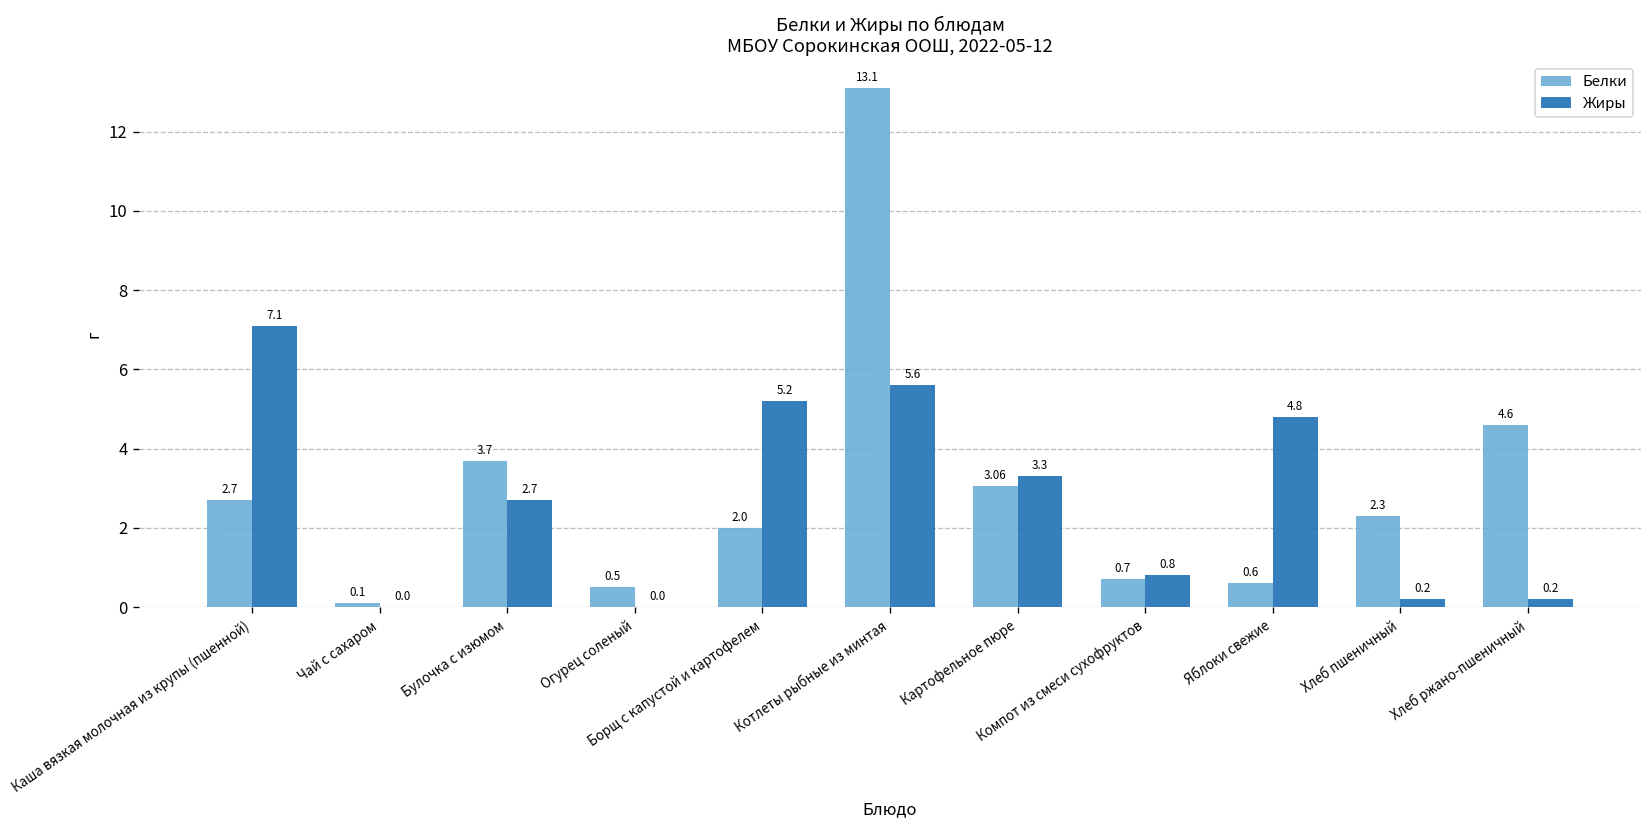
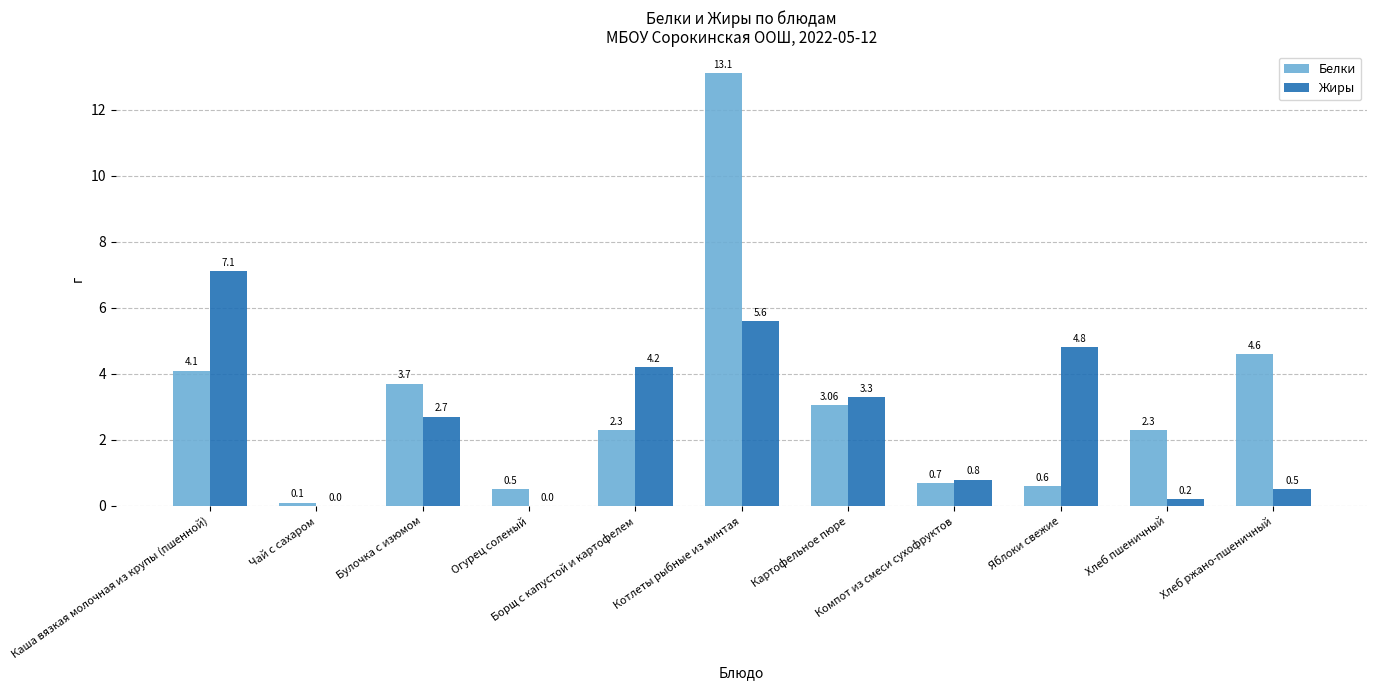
Белки, Каша вязкая молочная из крупы (пшенной): 2.7 -> 4.1
Белки, Борщ с капустой и картофелем: 2.0 -> 2.3
Жиры, Борщ с капустой и картофелем: 5.2 -> 4.2
Жиры, Хлеб ржано-пшеничный: 0.2 -> 0.5
